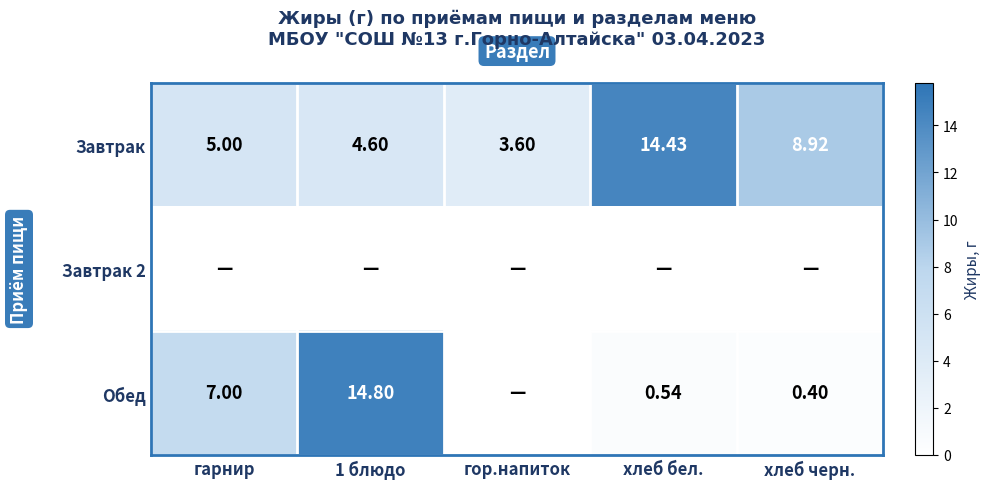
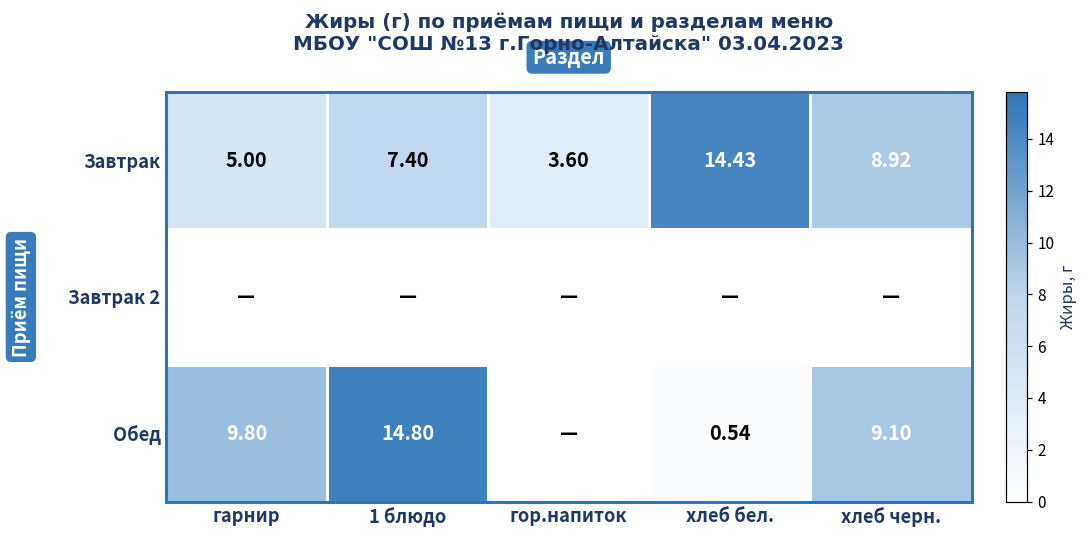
Завтрак, 1 блюдо: 4.60 -> 7.40
Обед, гарнир: 7.00 -> 9.80
Обед, хлеб черн.: 0.40 -> 9.10
